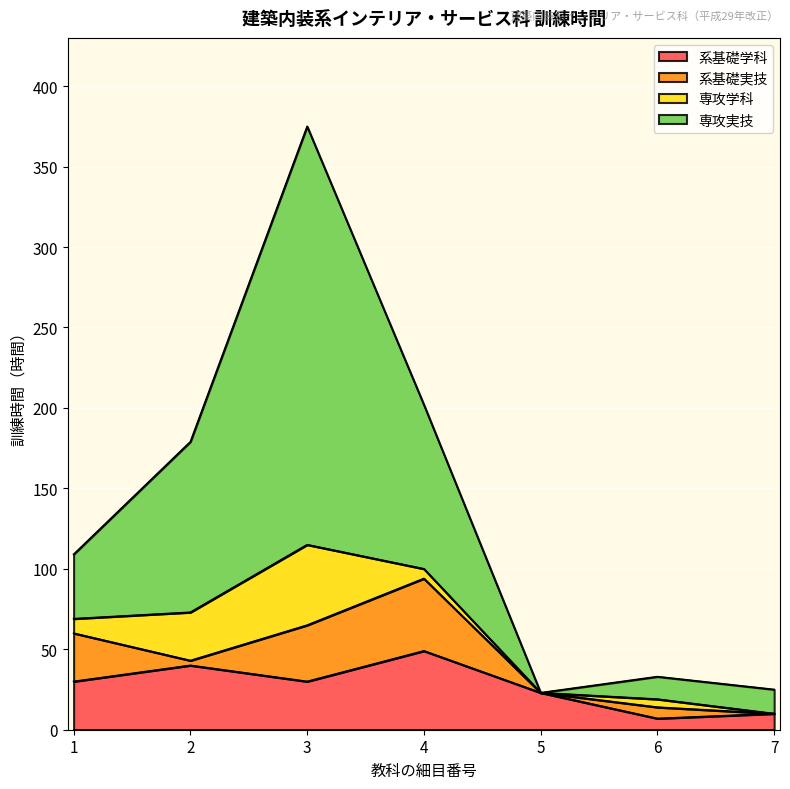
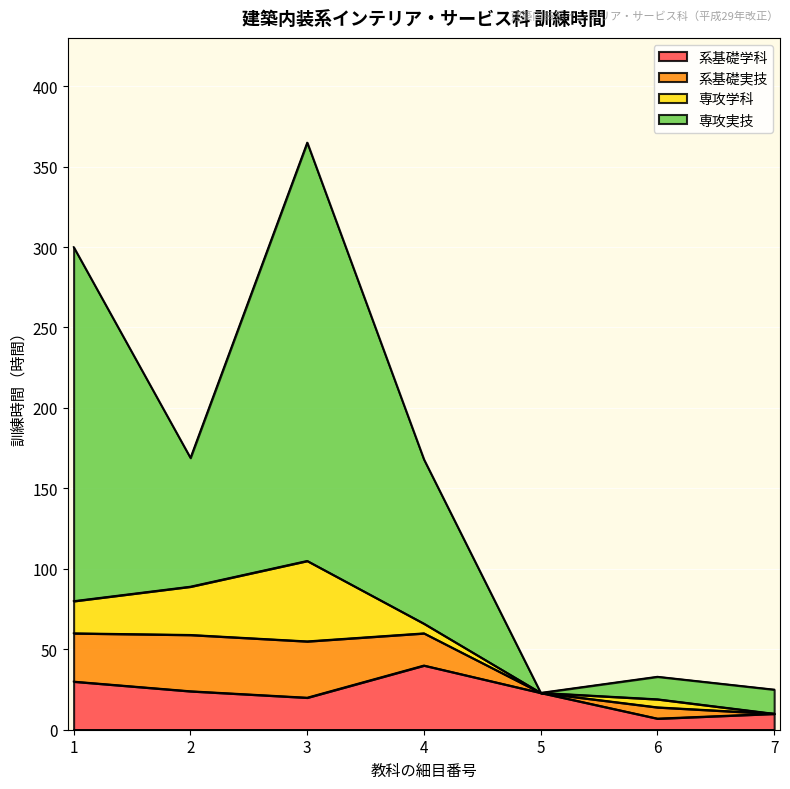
専攻学科, 1: 9 -> 20
専攻実技, 1: 40 -> 220
系基礎学科, 2: 40 -> 24
系基礎実技, 2: 3 -> 35
専攻実技, 2: 106 -> 80
系基礎学科, 3: 30 -> 20
系基礎学科, 4: 49 -> 40
系基礎実技, 4: 45 -> 20
